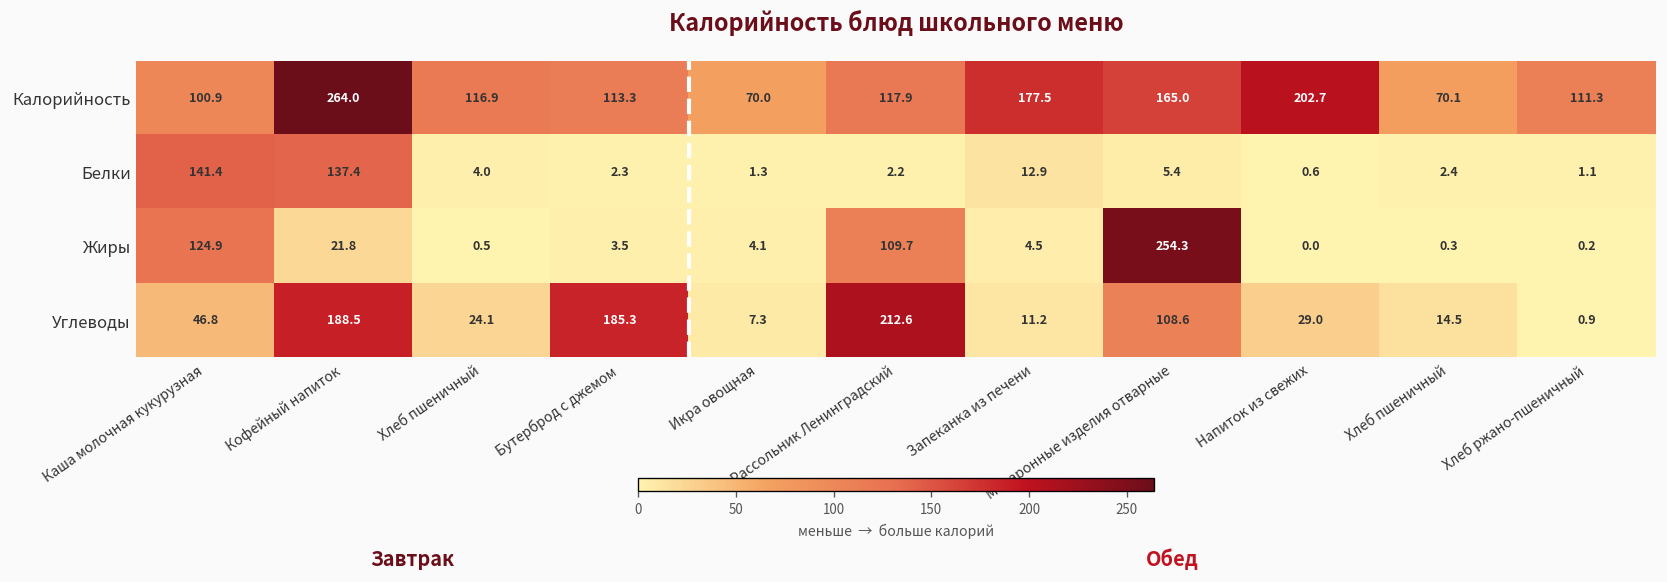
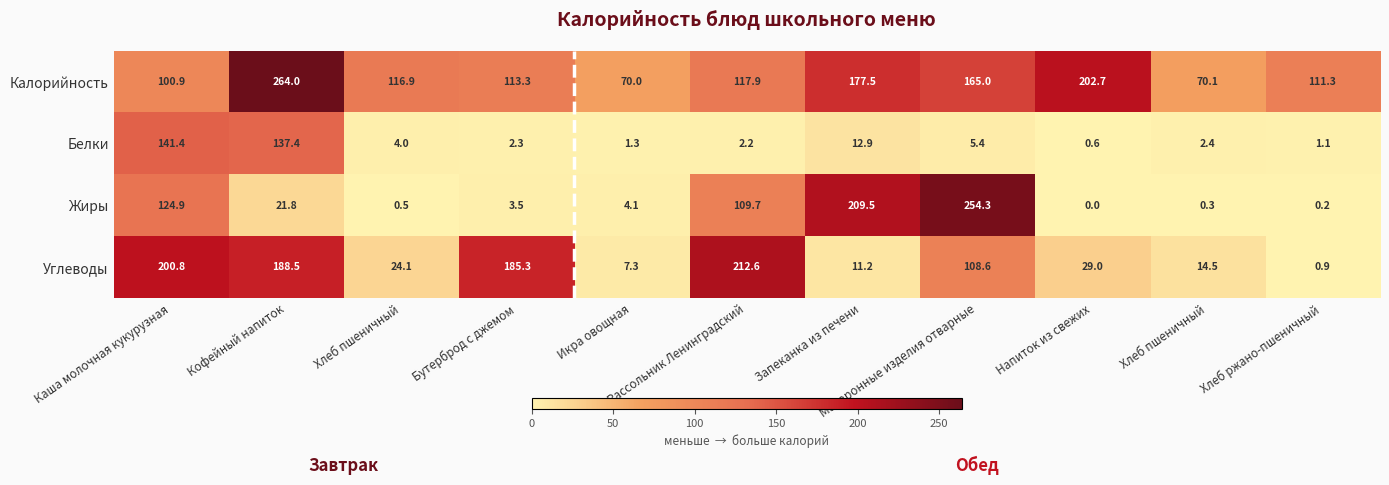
Жиры, Запеканка из печени: 4.5 -> 209.5
Углеводы, Каша молочная кукурузная: 46.8 -> 200.8
